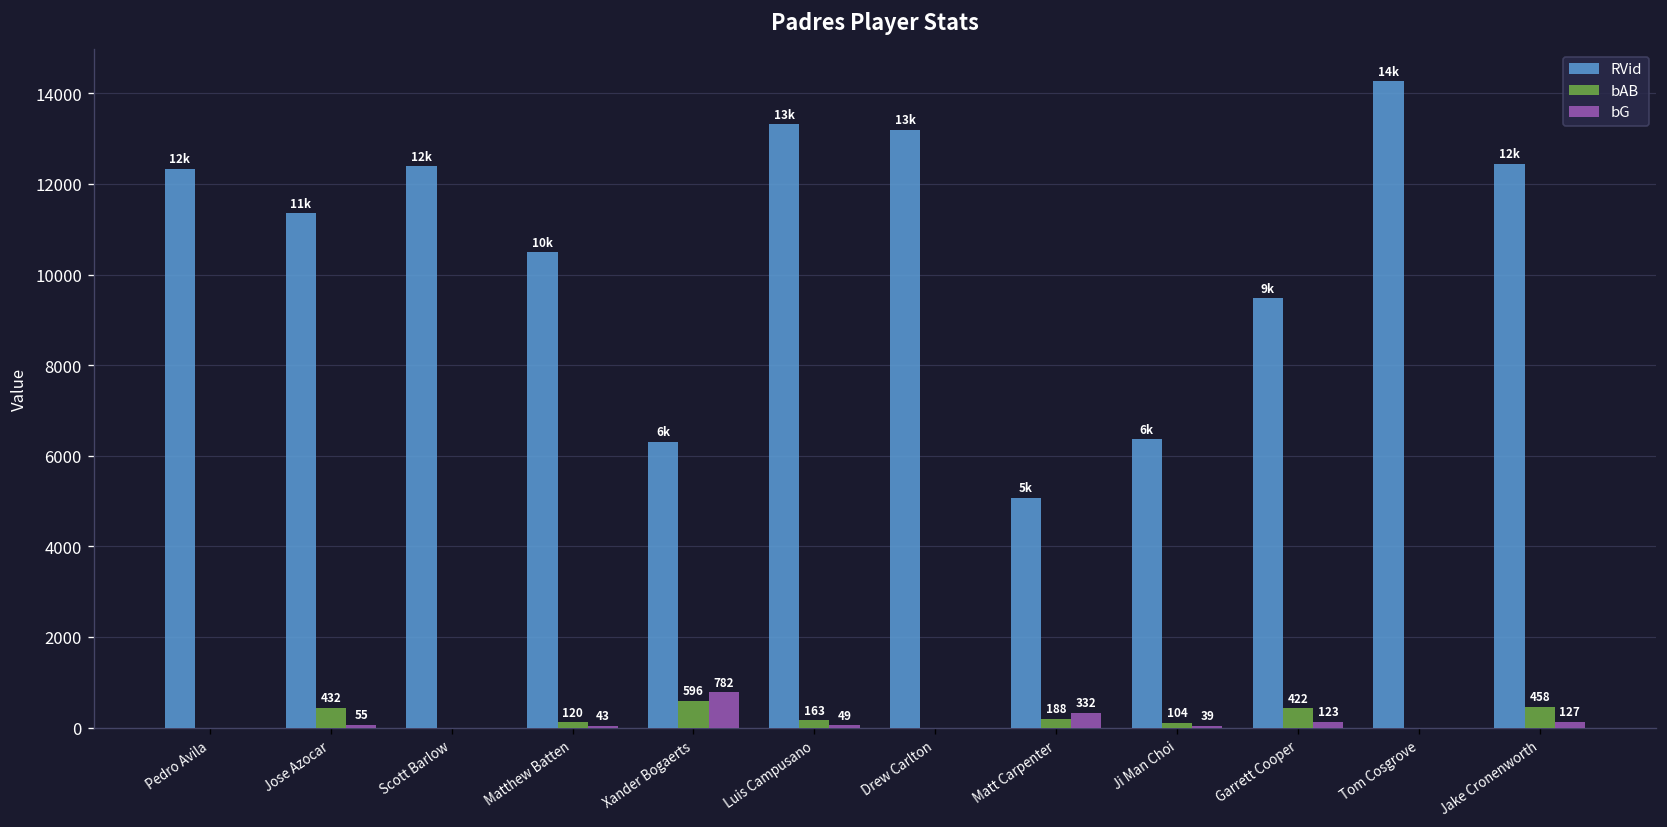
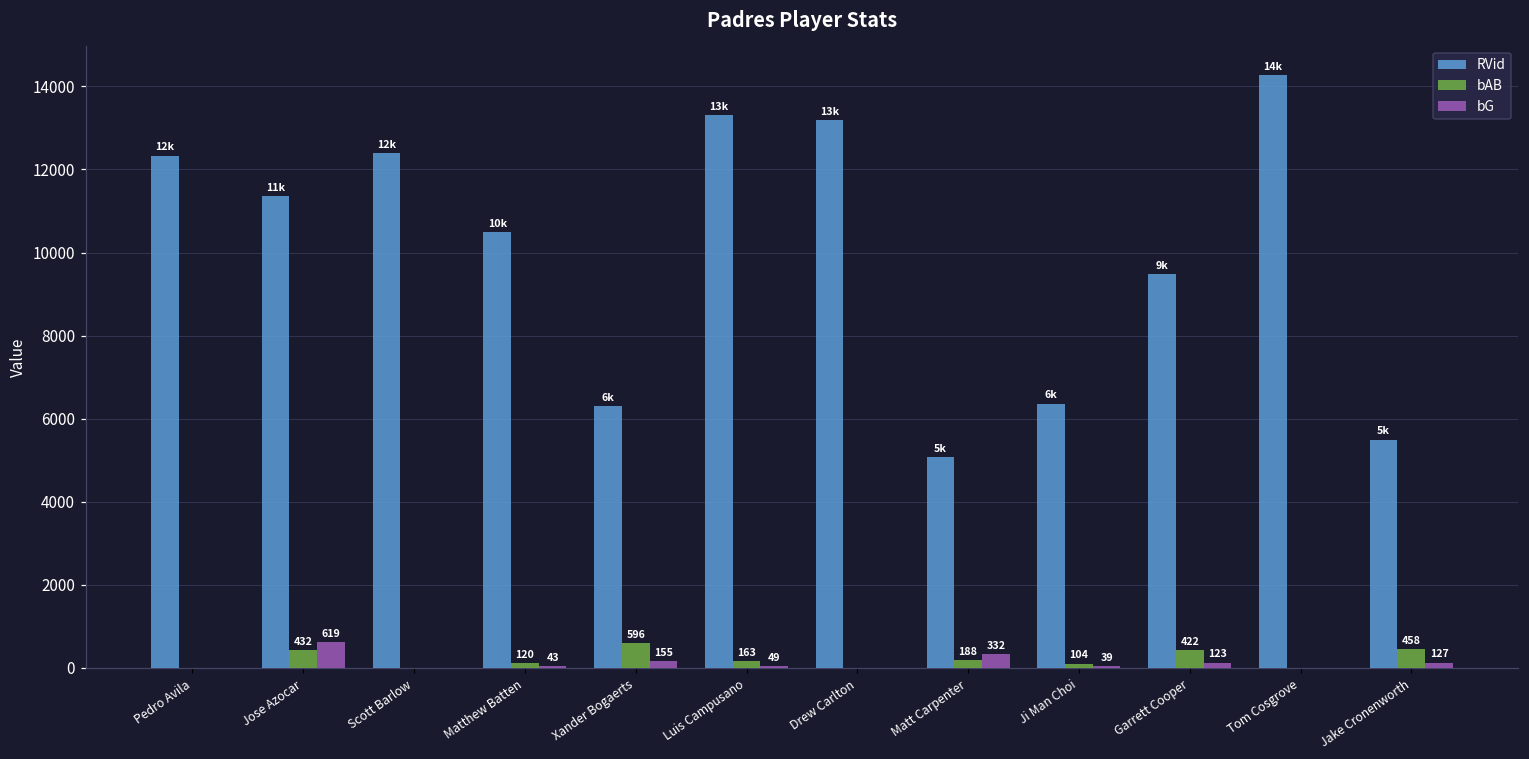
bG, Jose Azocar: 55 -> 619
bG, Xander Bogaerts: 782 -> 155
RVid, Jake Cronenworth: 12k -> 5k
